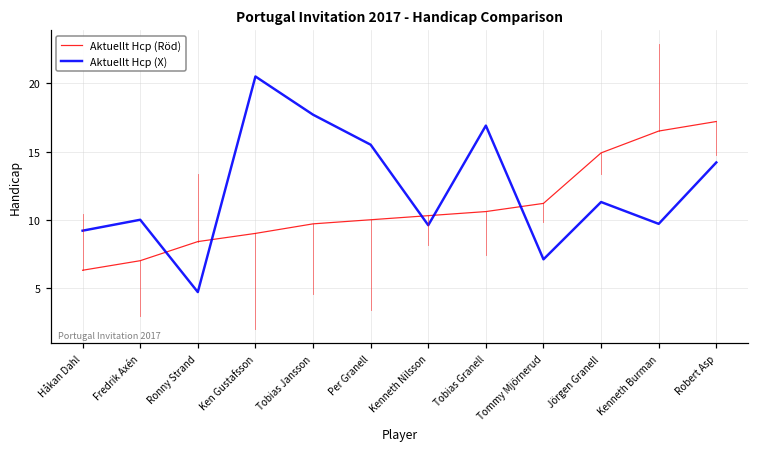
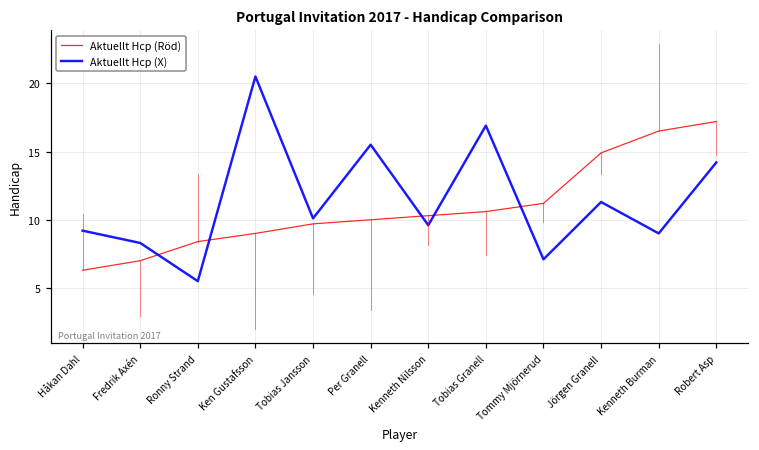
Aktuellt Hcp (X), Fredrik Axén: 10.0 -> 8.3
Aktuellt Hcp (X), Ronny Strand: 4.7 -> 5.5
Aktuellt Hcp (X), Tobias Jansson: 17.7 -> 10.1
Aktuellt Hcp (X), Kenneth Burman: 9.7 -> 9.0
